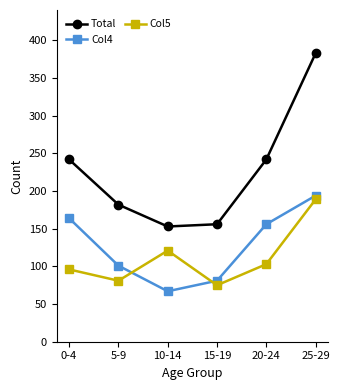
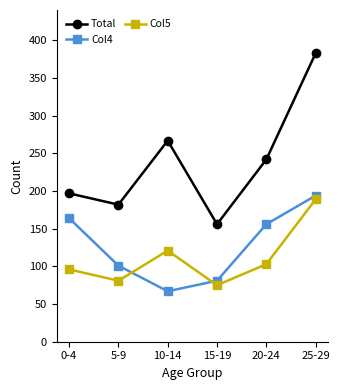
Total, 0-4: 240 -> 200
Total, 10-14: 150 -> 270
